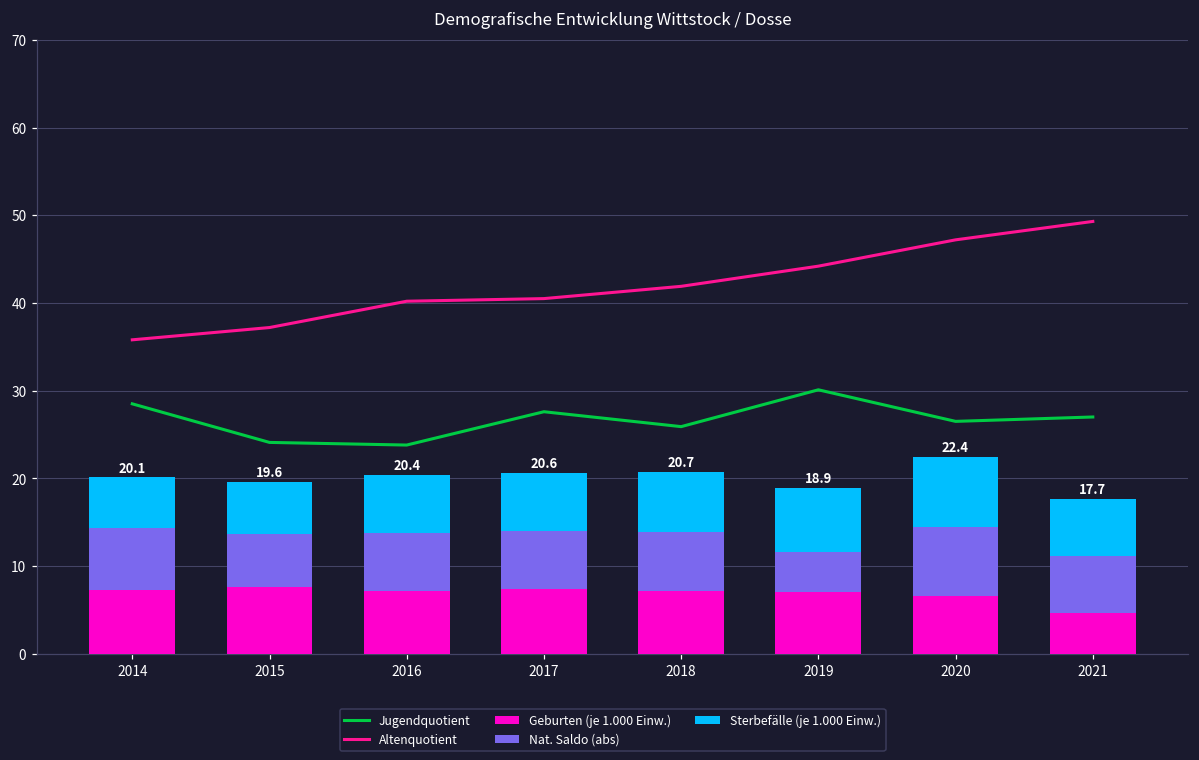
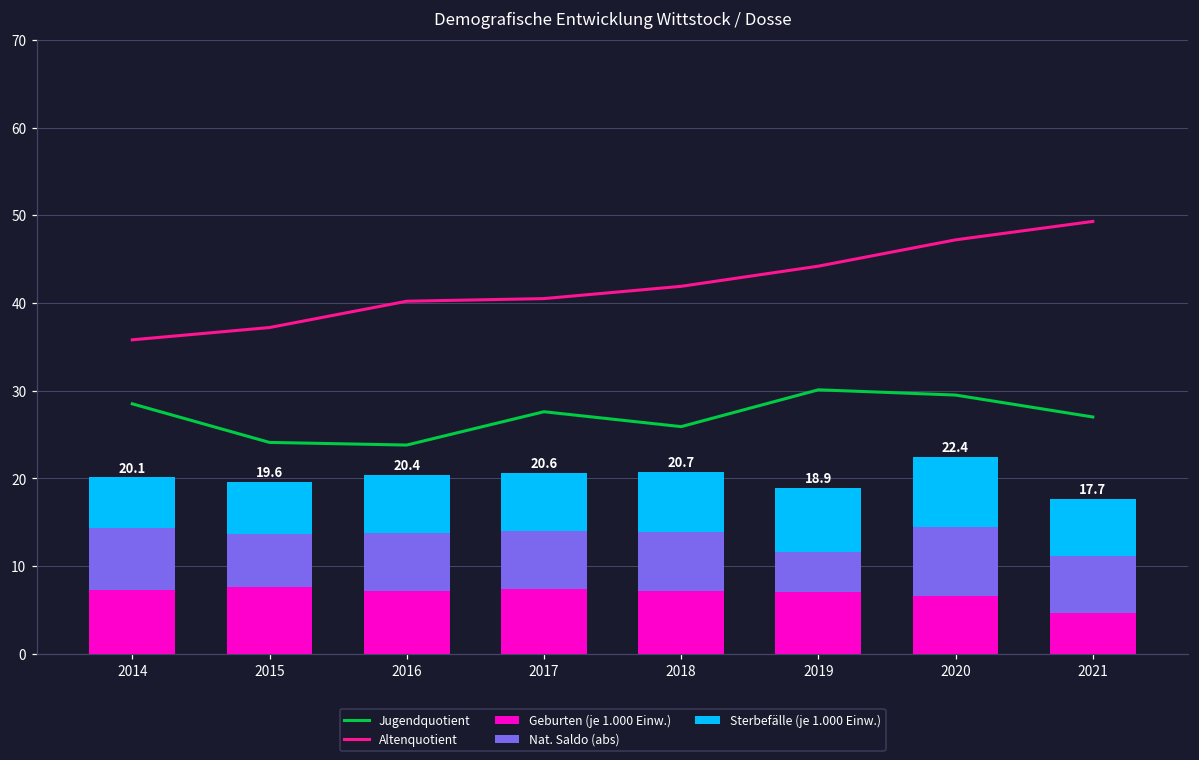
Jugendquotient, 2020: 27 -> 30
